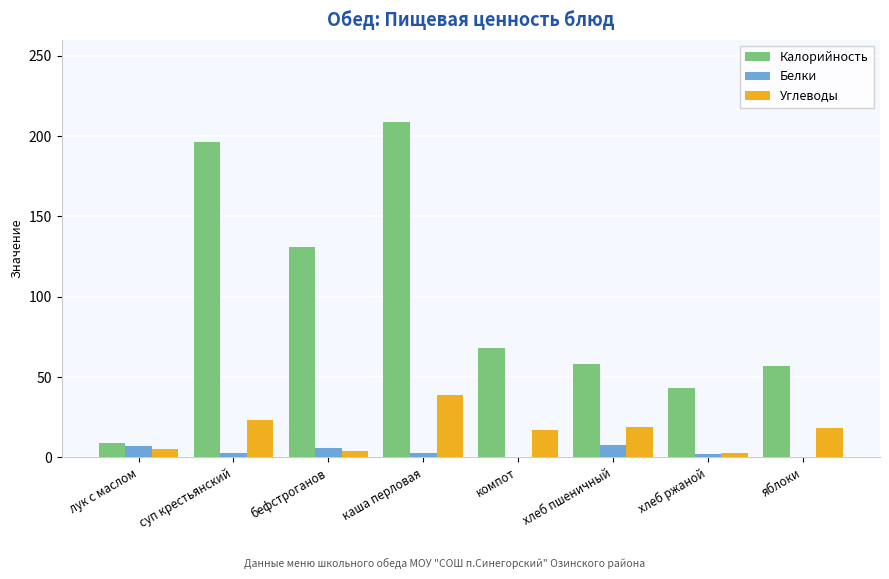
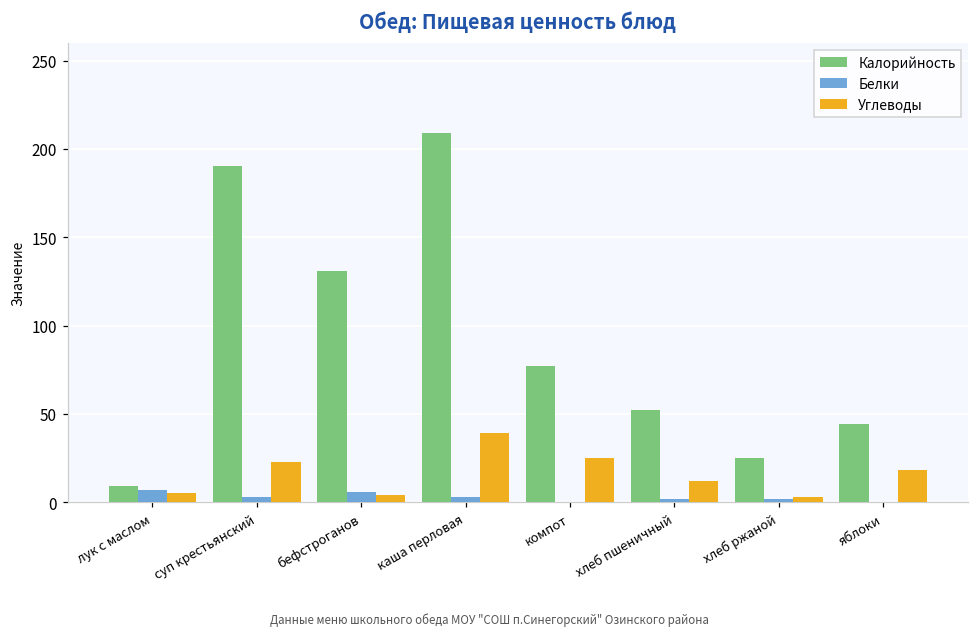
Калорийность, суп крестьянский: 196 -> 190
Калорийность, компот: 68 -> 77
Углеводы, компот: 17 -> 25
Калорийность, хлеб пшеничный: 58 -> 52
Белки, хлеб пшеничный: 8 -> 2
Углеводы, хлеб пшеничный: 19 -> 12
Калорийность, хлеб ржаной: 43 -> 25
Калорийность, яблоки: 57 -> 44
